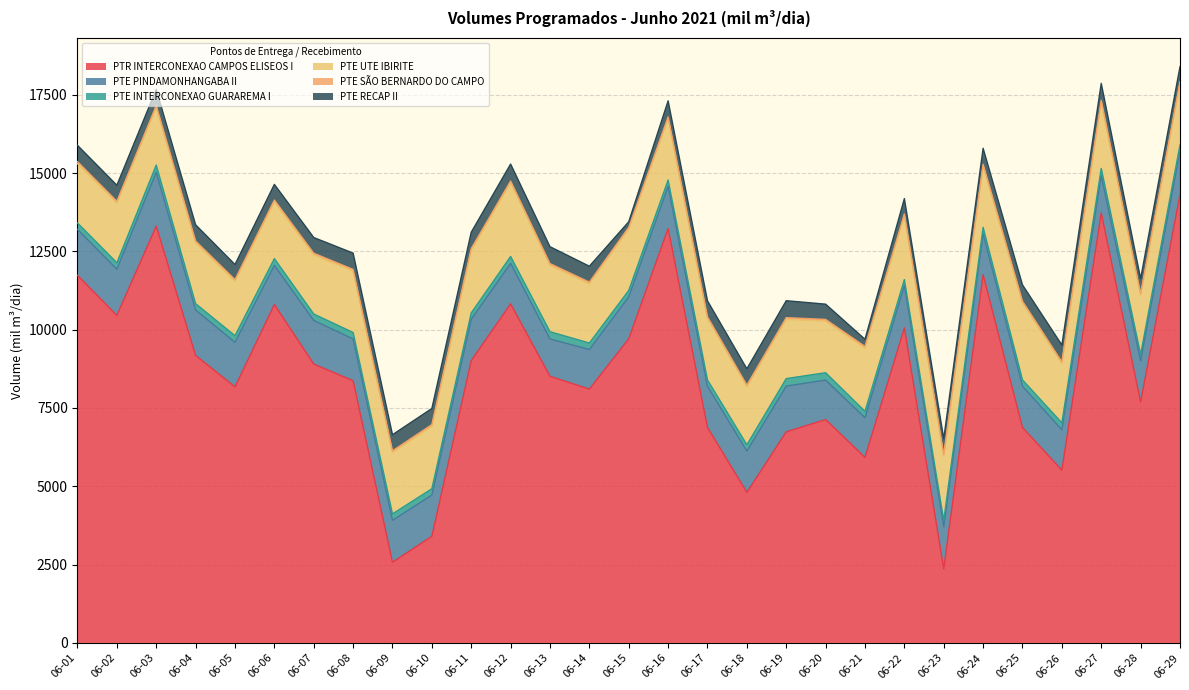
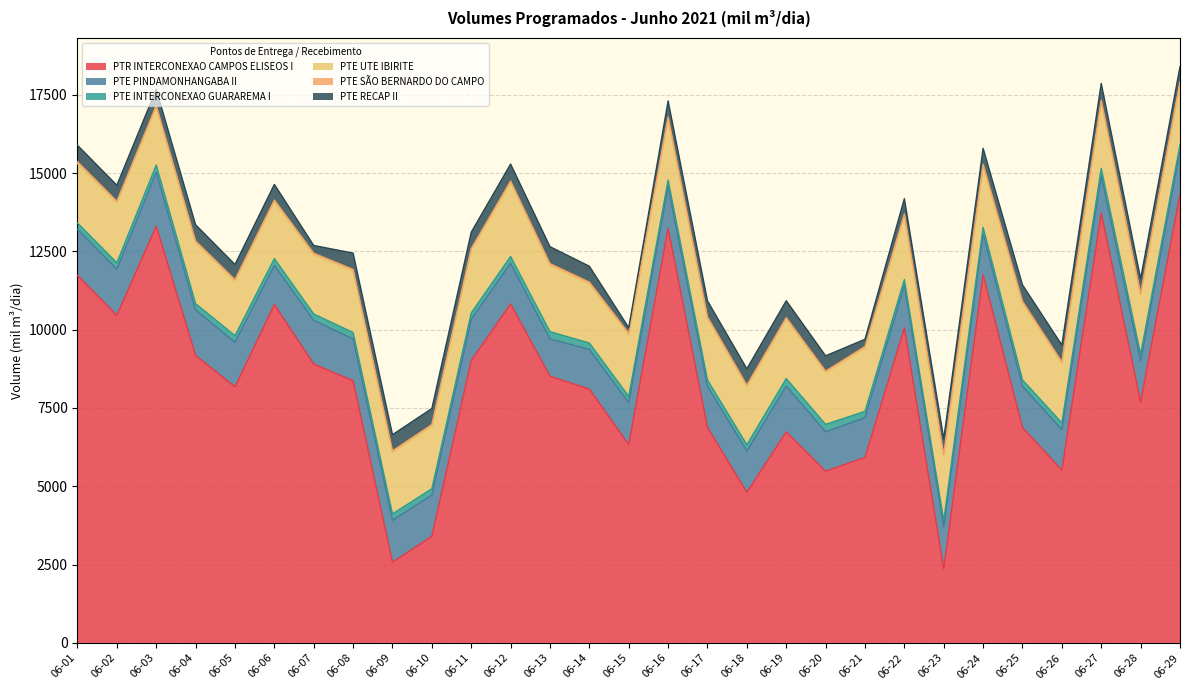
PTE RECAP II, 06-07: 500 -> 200
PTR INTERCONEXAO CAMPOS ELISEOS I, 06-15: 9700 -> 6300
PTR INTERCONEXAO CAMPOS ELISEOS I, 06-20: 7100 -> 5500
